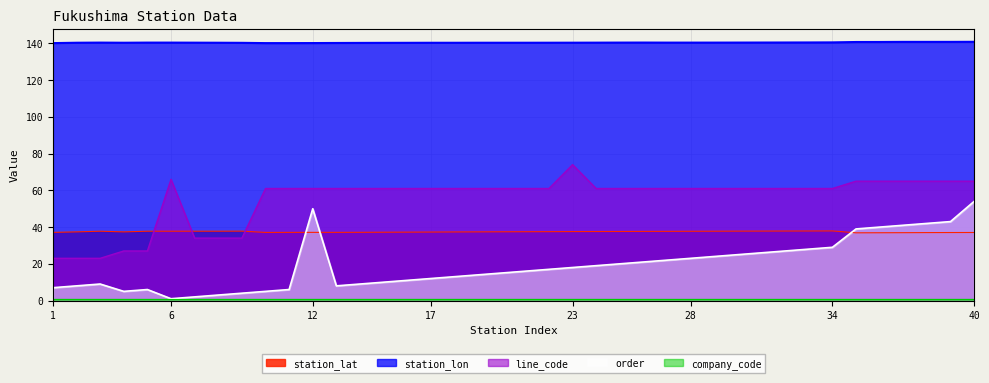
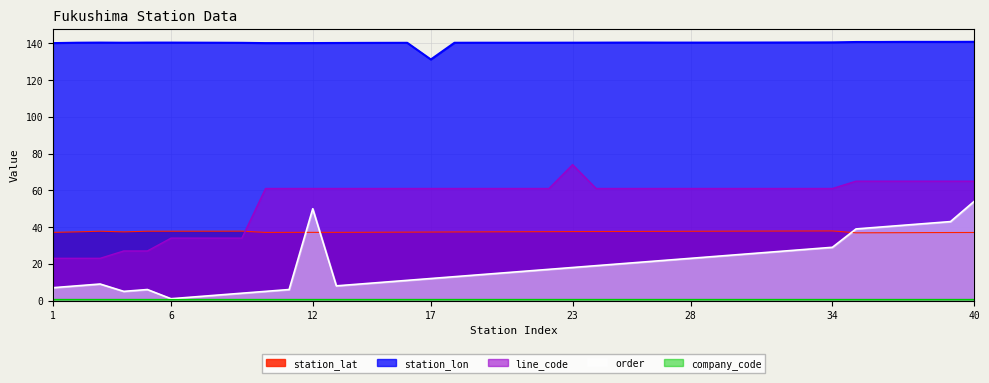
line_code, 6: 66 -> 34
station_lon, 17: 140 -> 131
